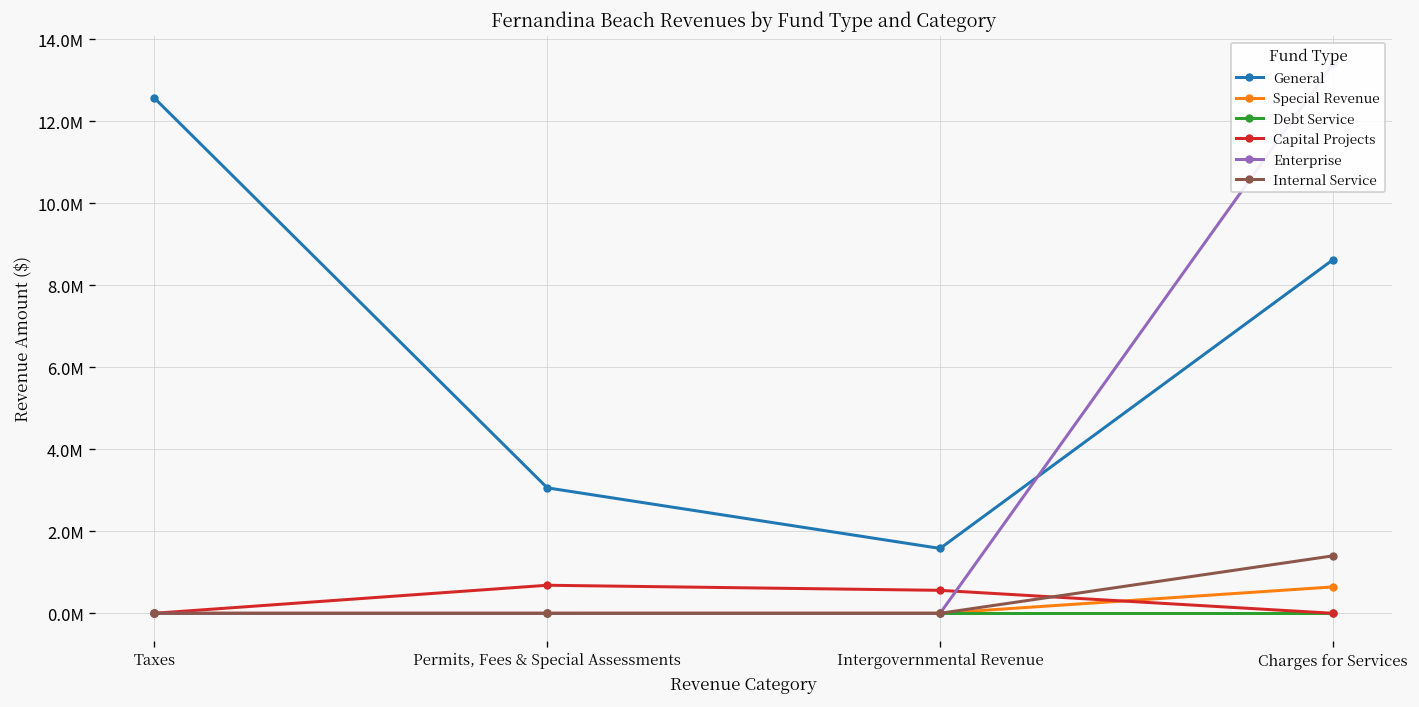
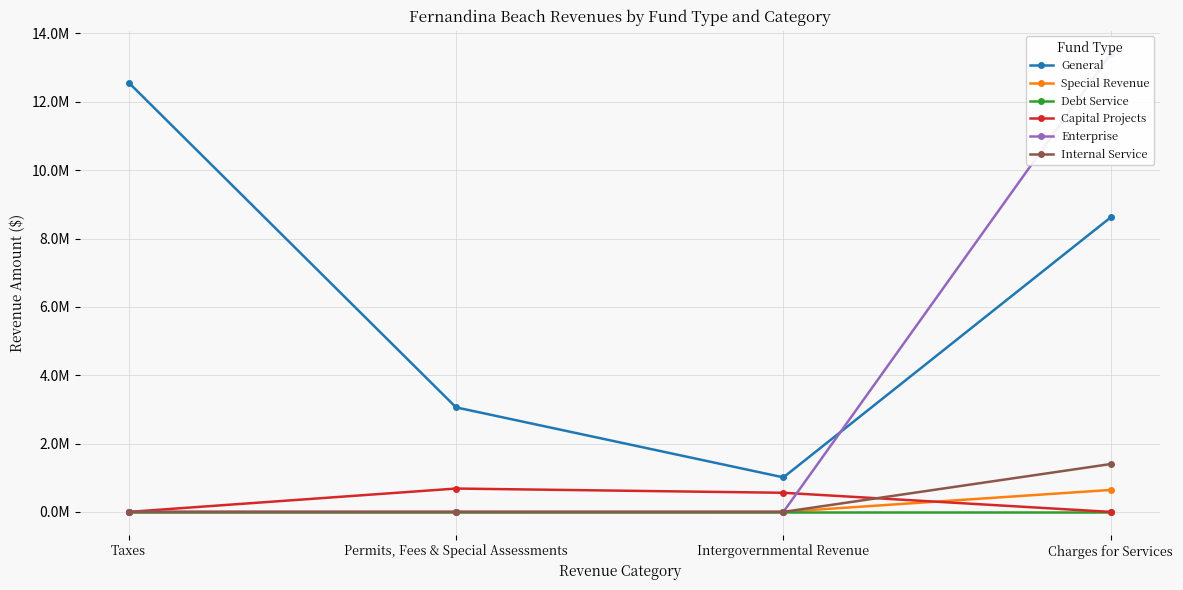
General, Intergovernmental Revenue: 1600000 -> 1000000
